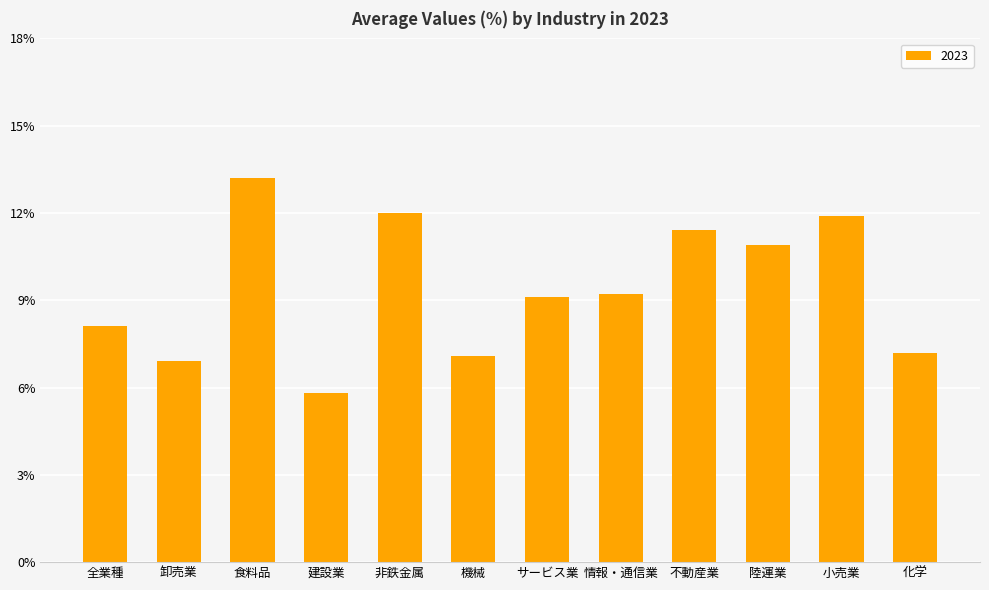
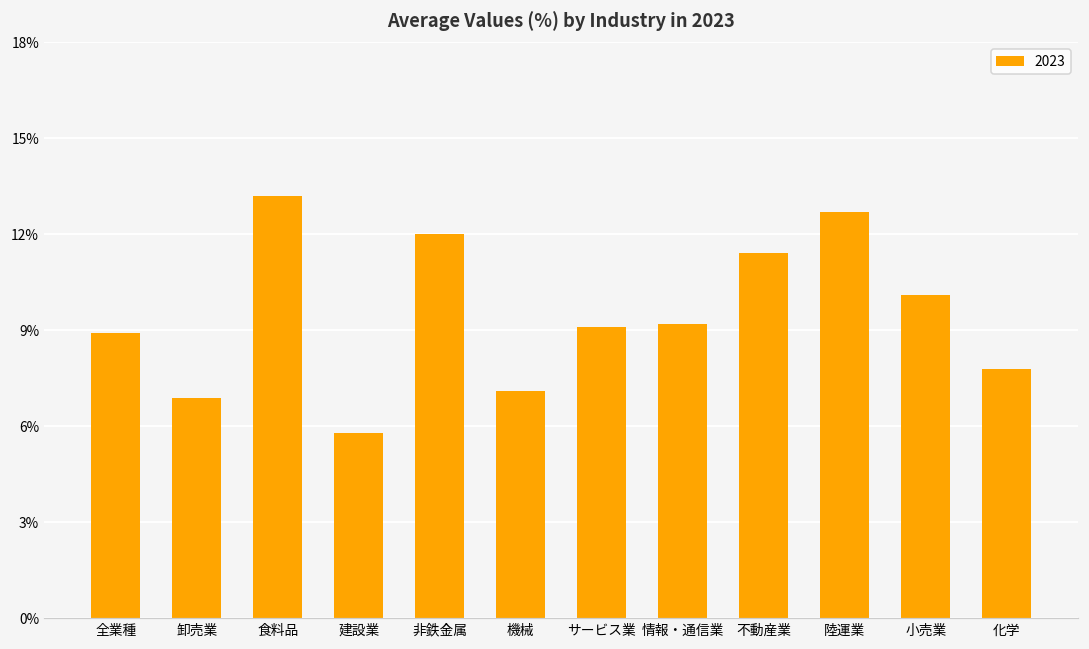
全業種: 8.1% -> 8.9%
陸運業: 10.9% -> 12.7%
小売業: 11.9% -> 10.1%
化学: 7.2% -> 7.8%
